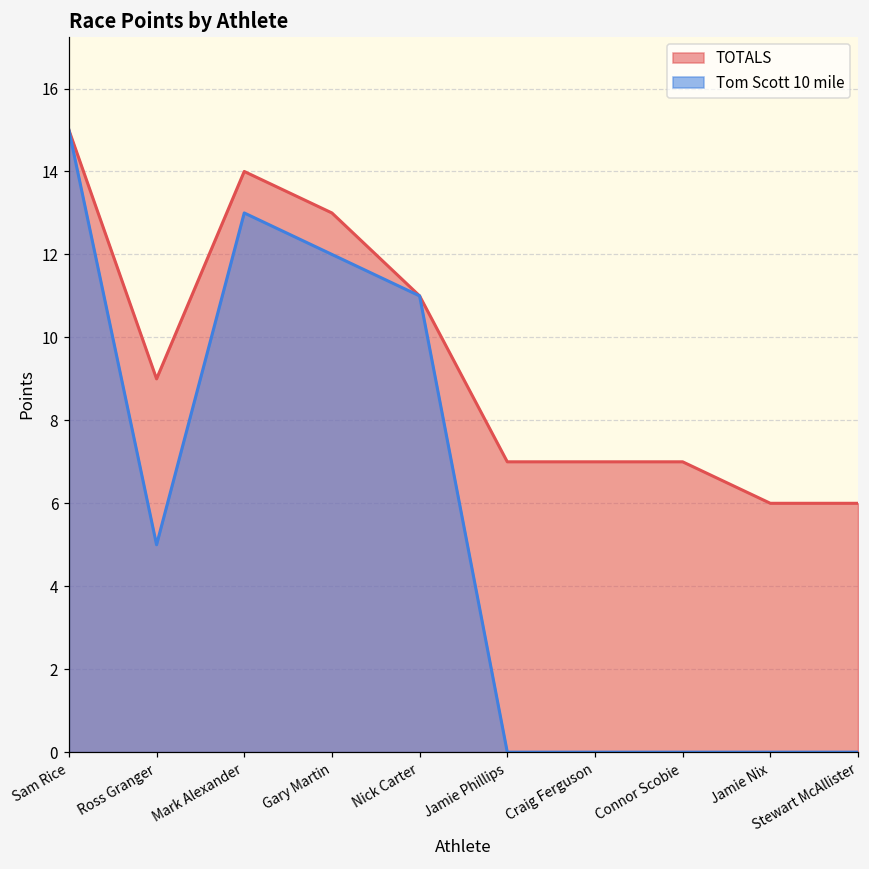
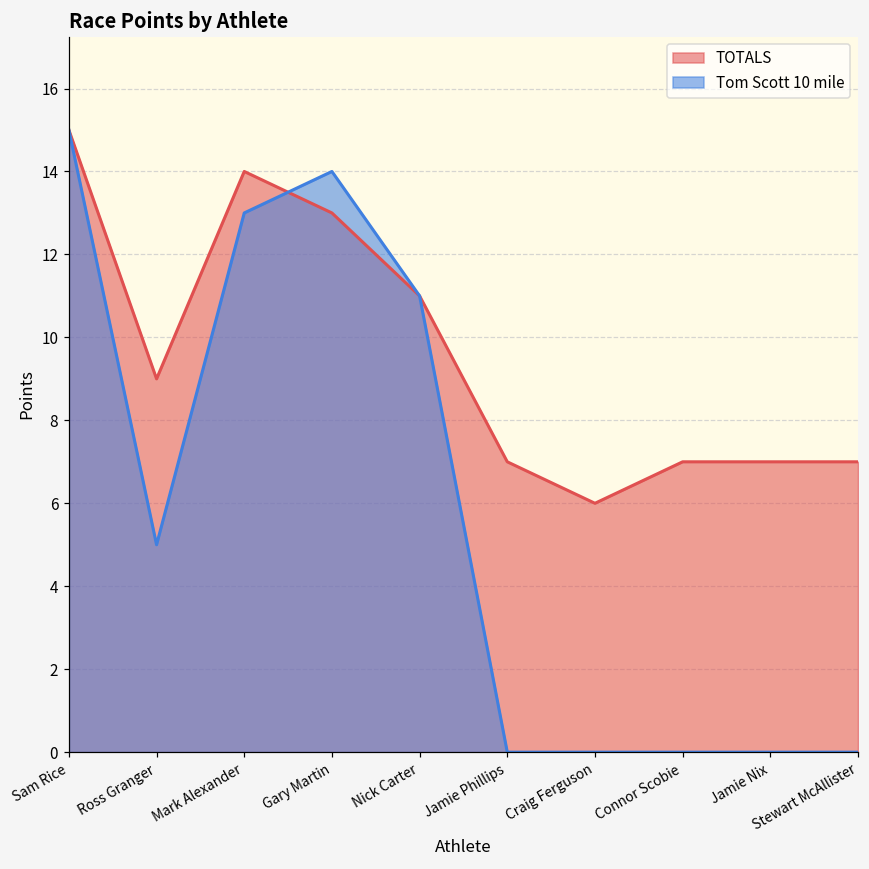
Tom Scott 10 mile, Gary Martin: 12 -> 14
TOTALS, Craig Ferguson: 7 -> 6
TOTALS, Jamie Nix: 6 -> 7
TOTALS, Stewart McAllister: 6 -> 7
